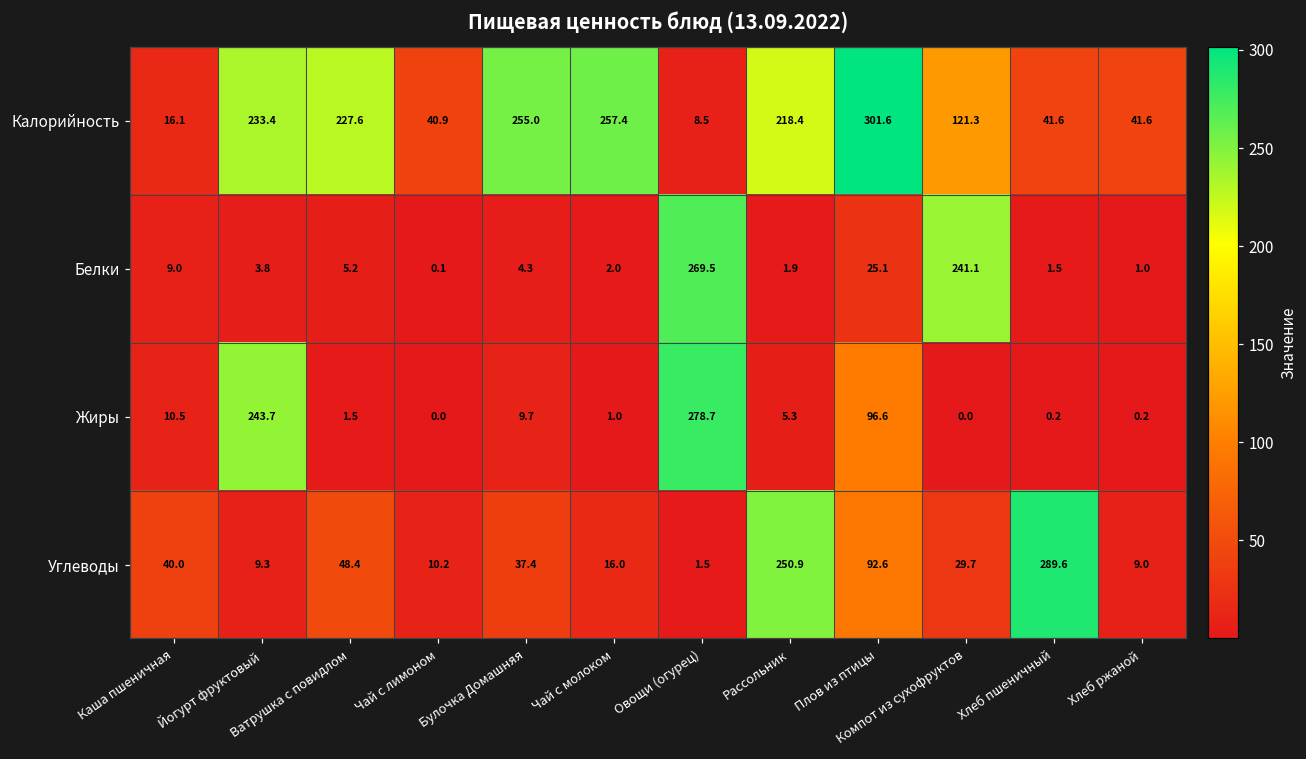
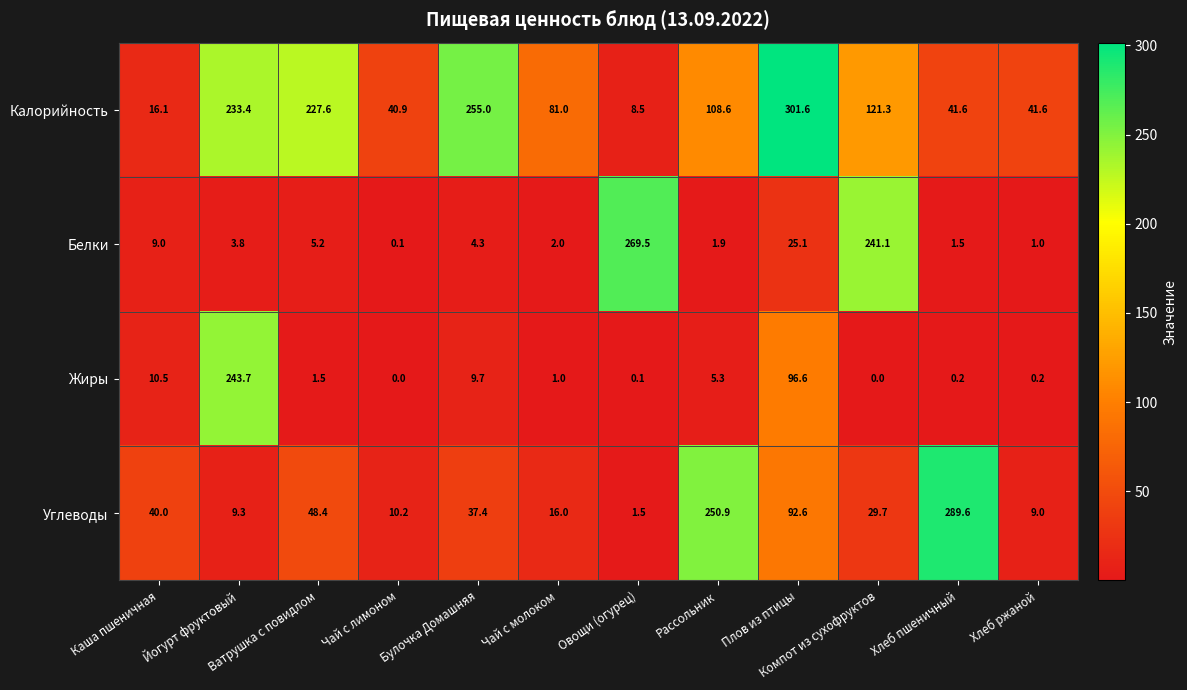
Калорийность, Чай с молоком: 257.4 -> 81.0
Калорийность, Рассольник: 218.4 -> 108.6
Жиры, Овощи (огурец): 278.7 -> 0.1
